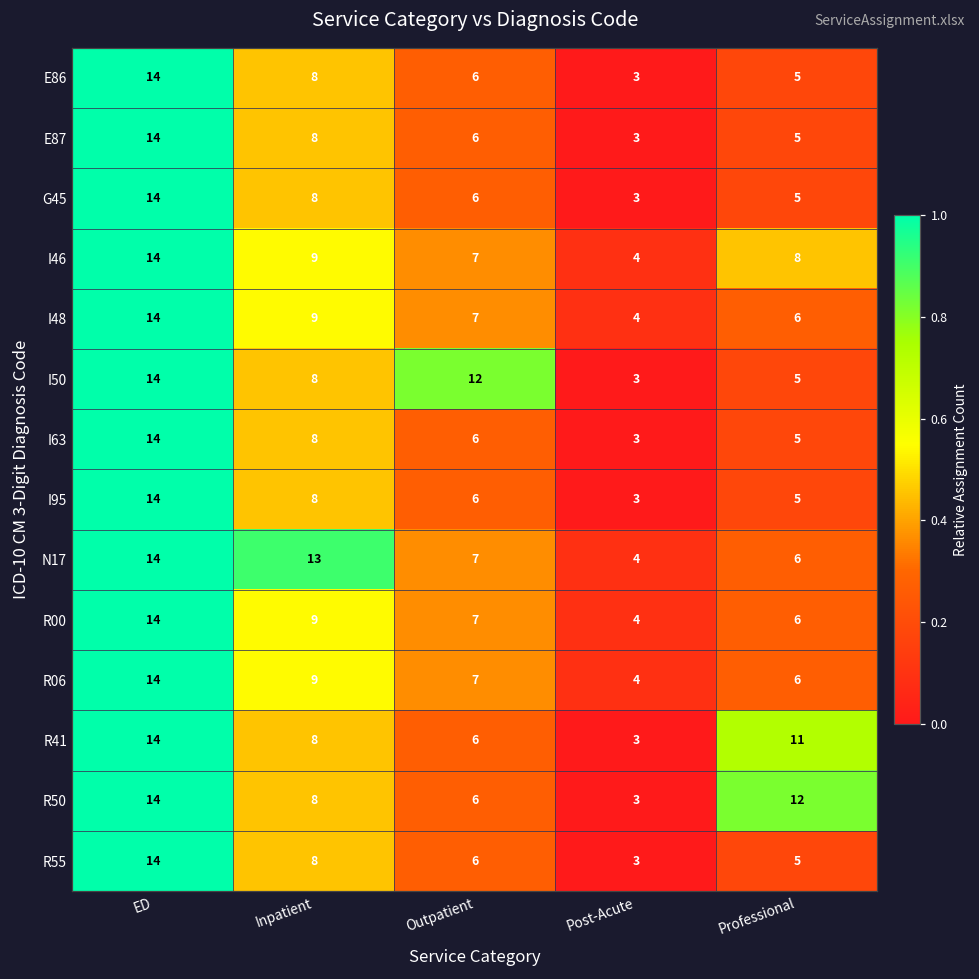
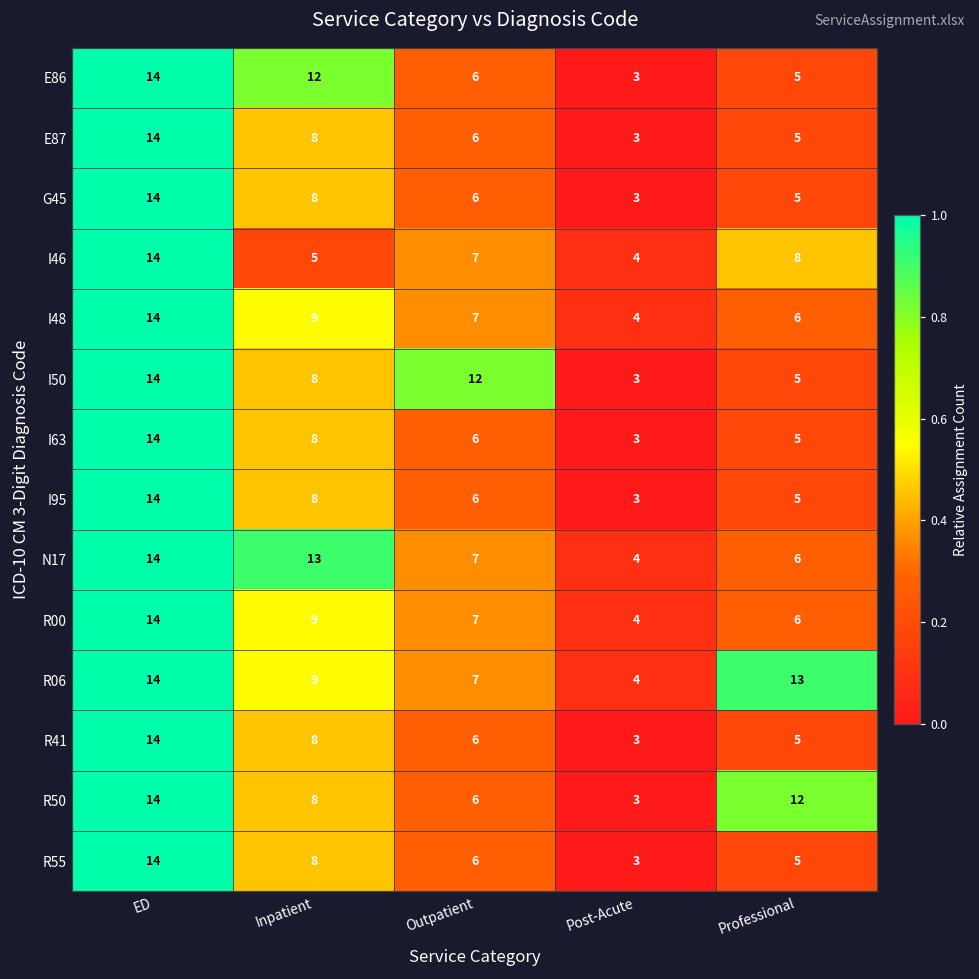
E86, Inpatient: 8 -> 12
I46, Inpatient: 9 -> 5
R06, Professional: 6 -> 13
R41, Professional: 11 -> 5
